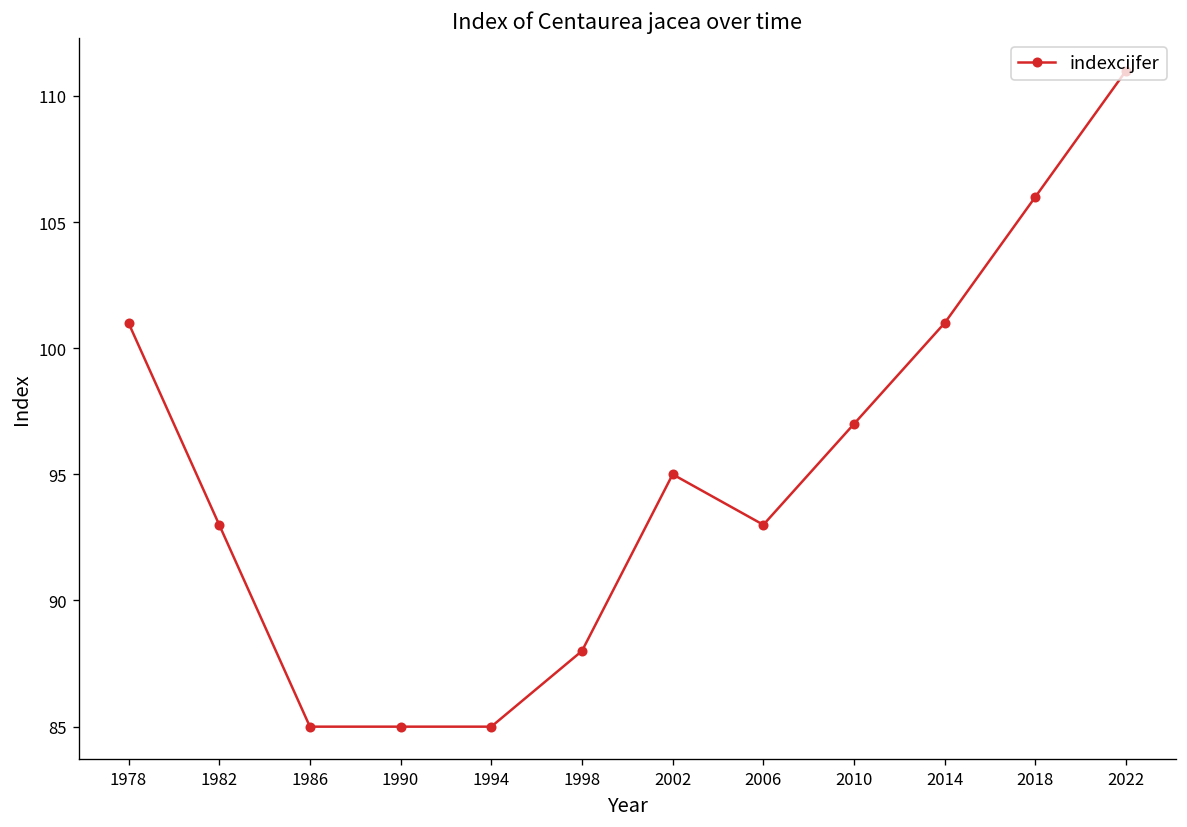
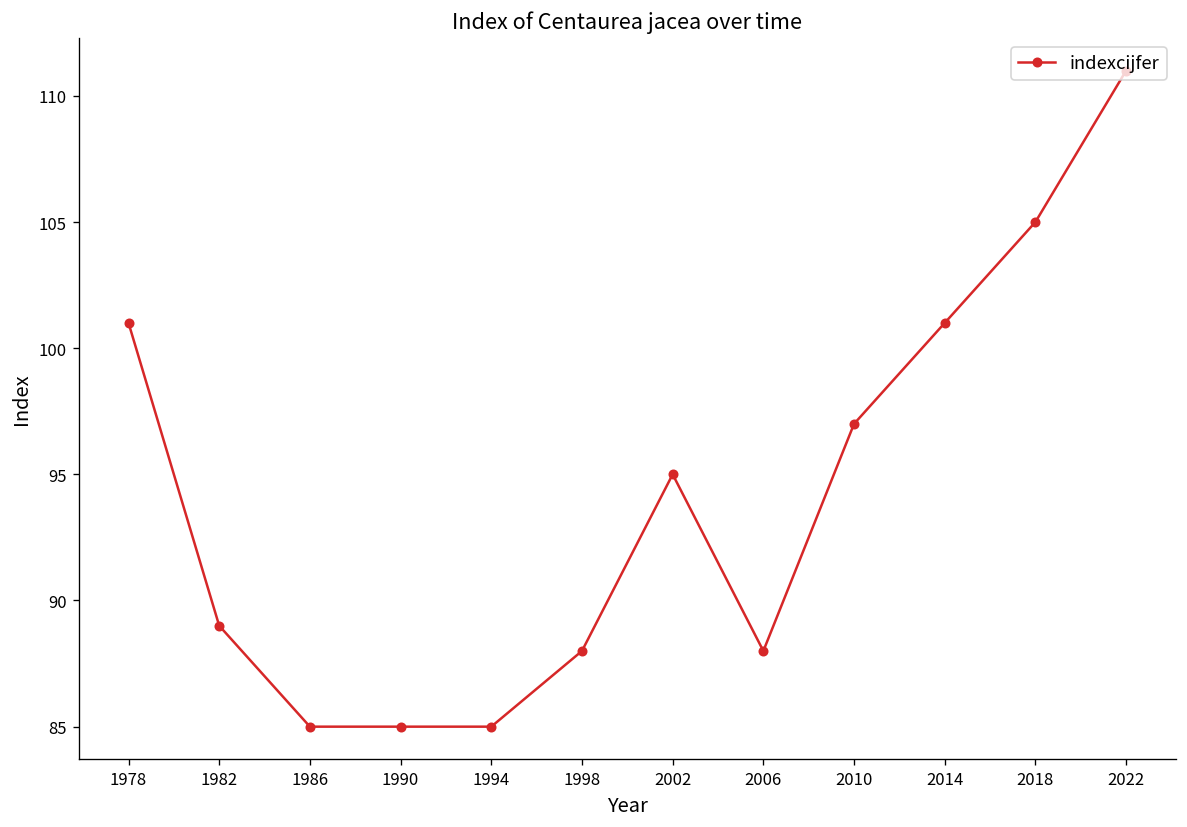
1982: 93 -> 89
2006: 93 -> 88
2018: 106 -> 105
